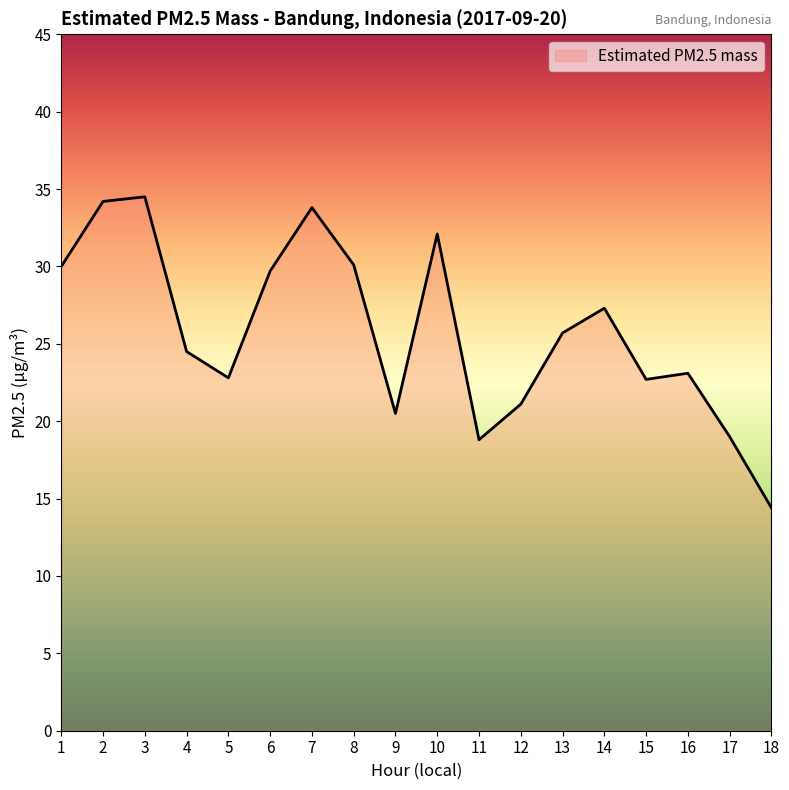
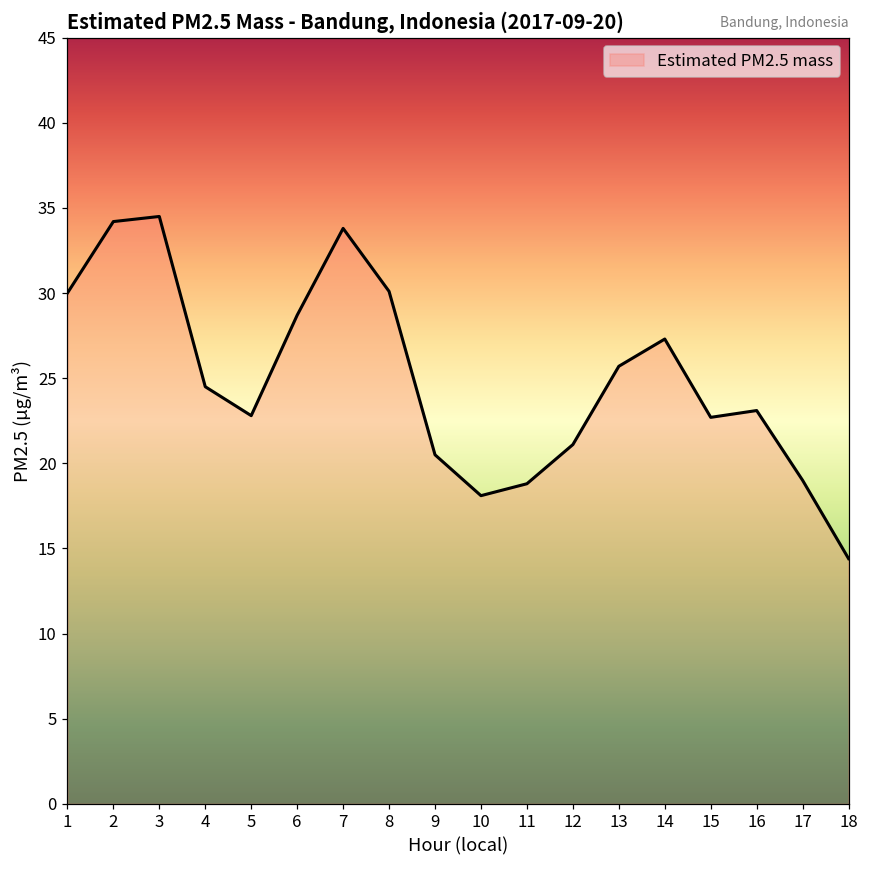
6: 29.7 -> 28.7
10: 32.1 -> 18.1
